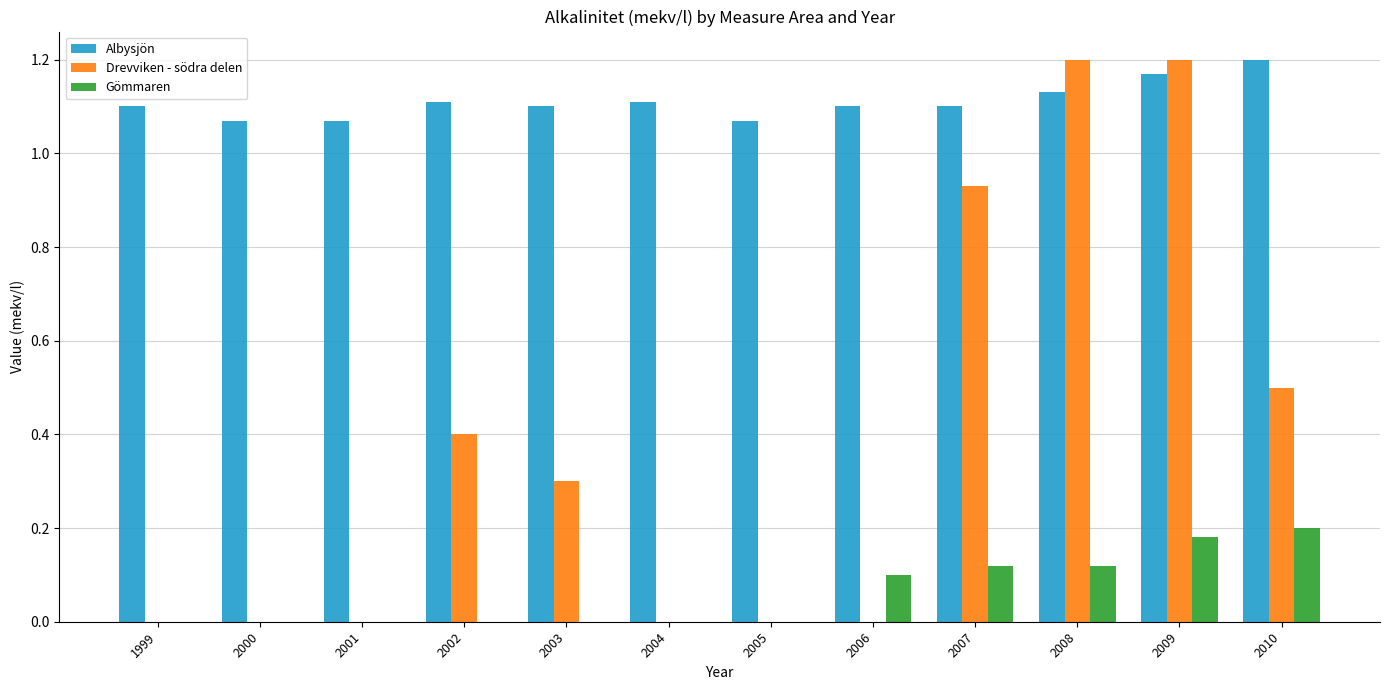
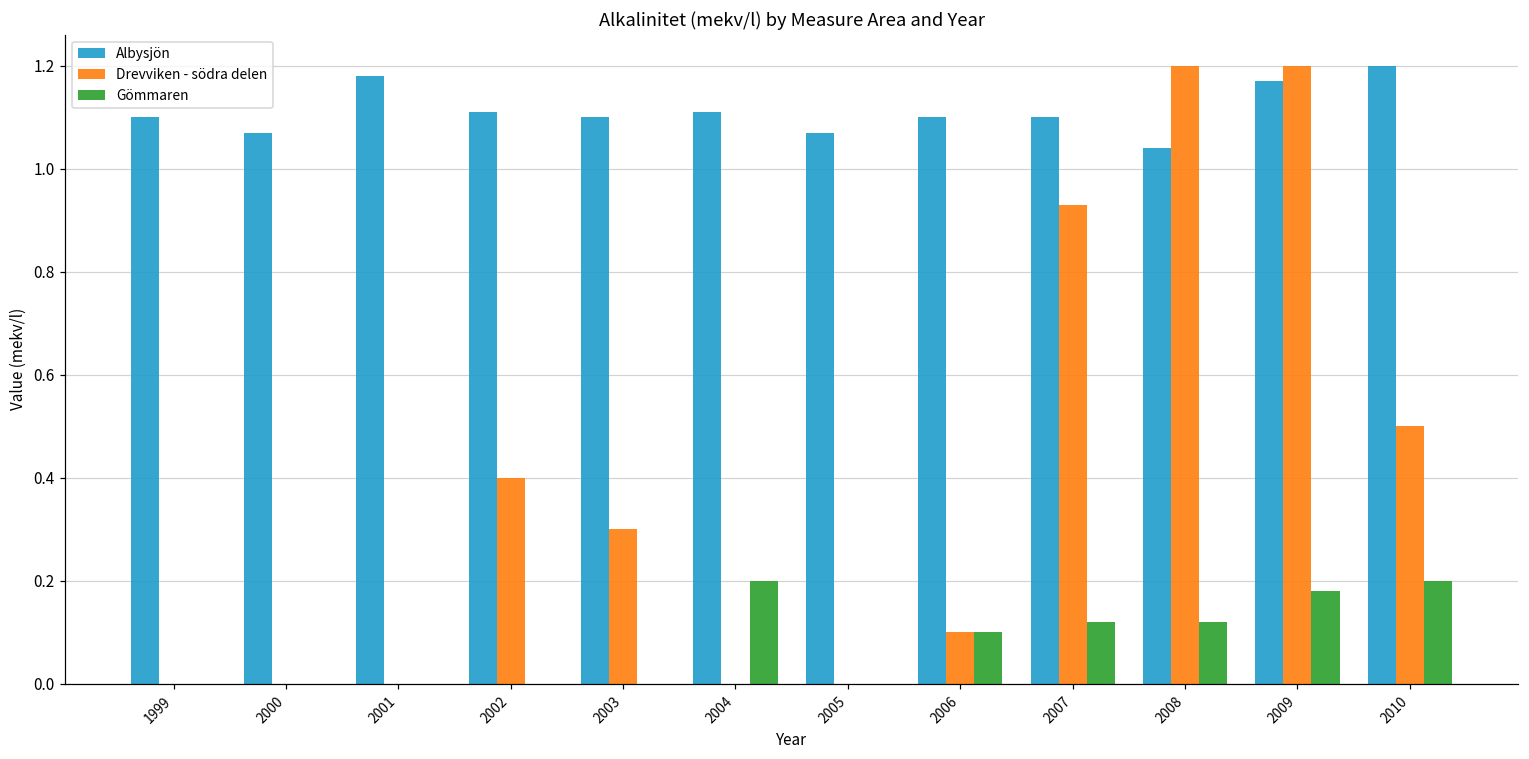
Albysjön, 2001: 1.07 -> 1.18
Gömmaren, 2004: 0.0 -> 0.2
Drevviken - södra delen, 2006: 0.0 -> 0.1
Albysjön, 2008: 1.13 -> 1.04
